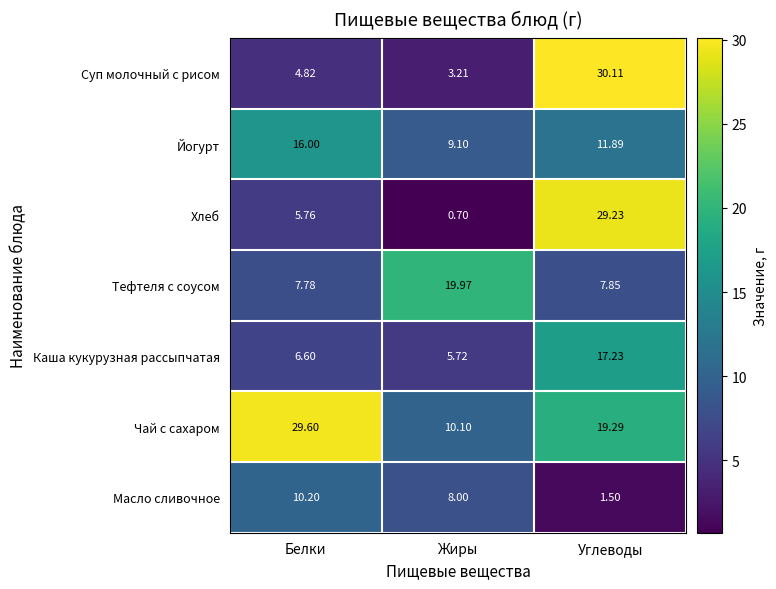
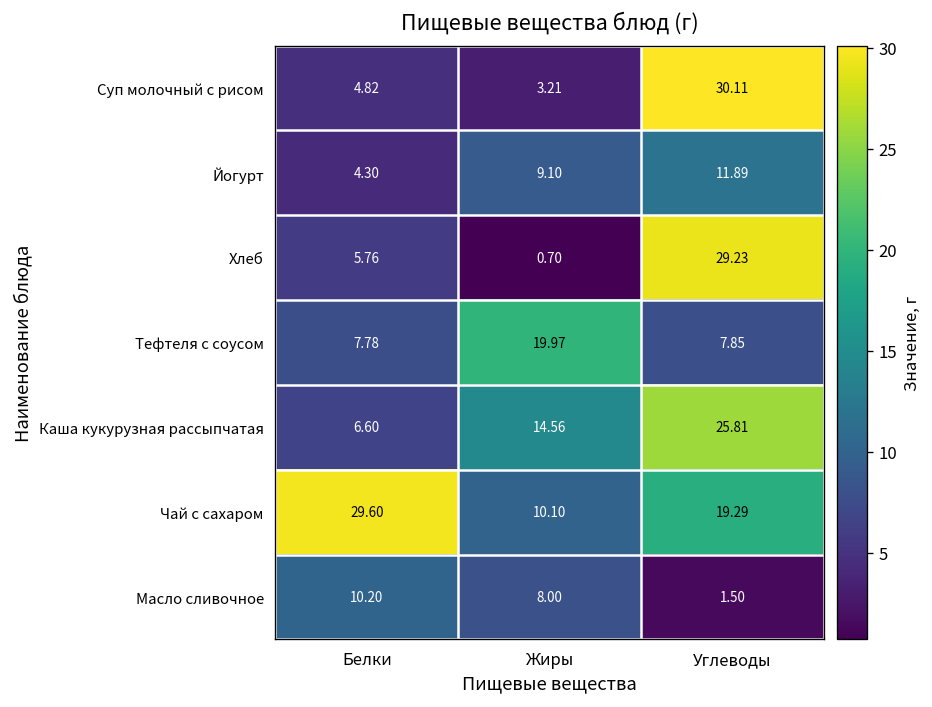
Йогурт, Белки: 16.00 -> 4.30
Каша кукурузная рассыпчатая, Жиры: 5.72 -> 14.56
Каша кукурузная рассыпчатая, Углеводы: 17.23 -> 25.81
